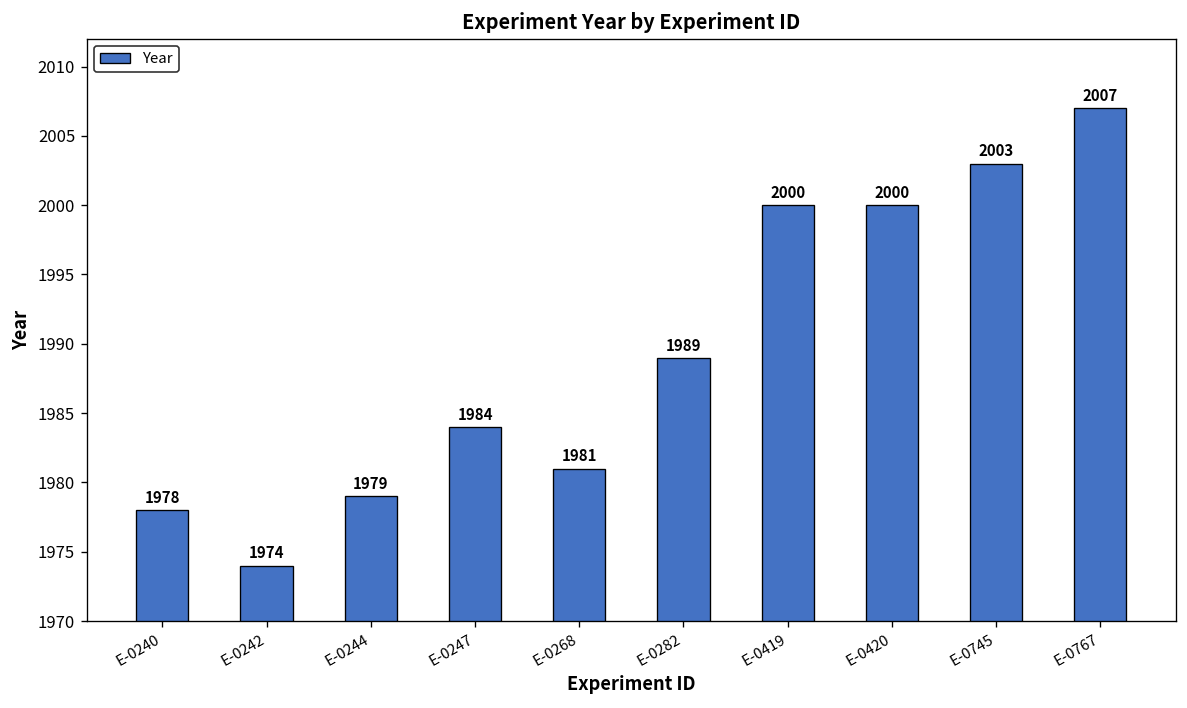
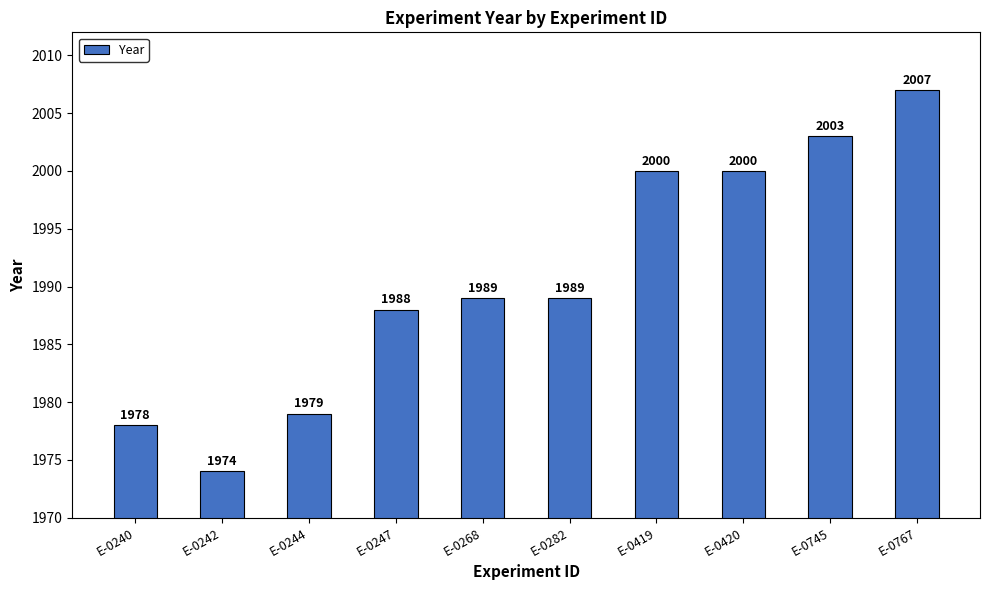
E-0247: 1984 -> 1988
E-0268: 1981 -> 1989
